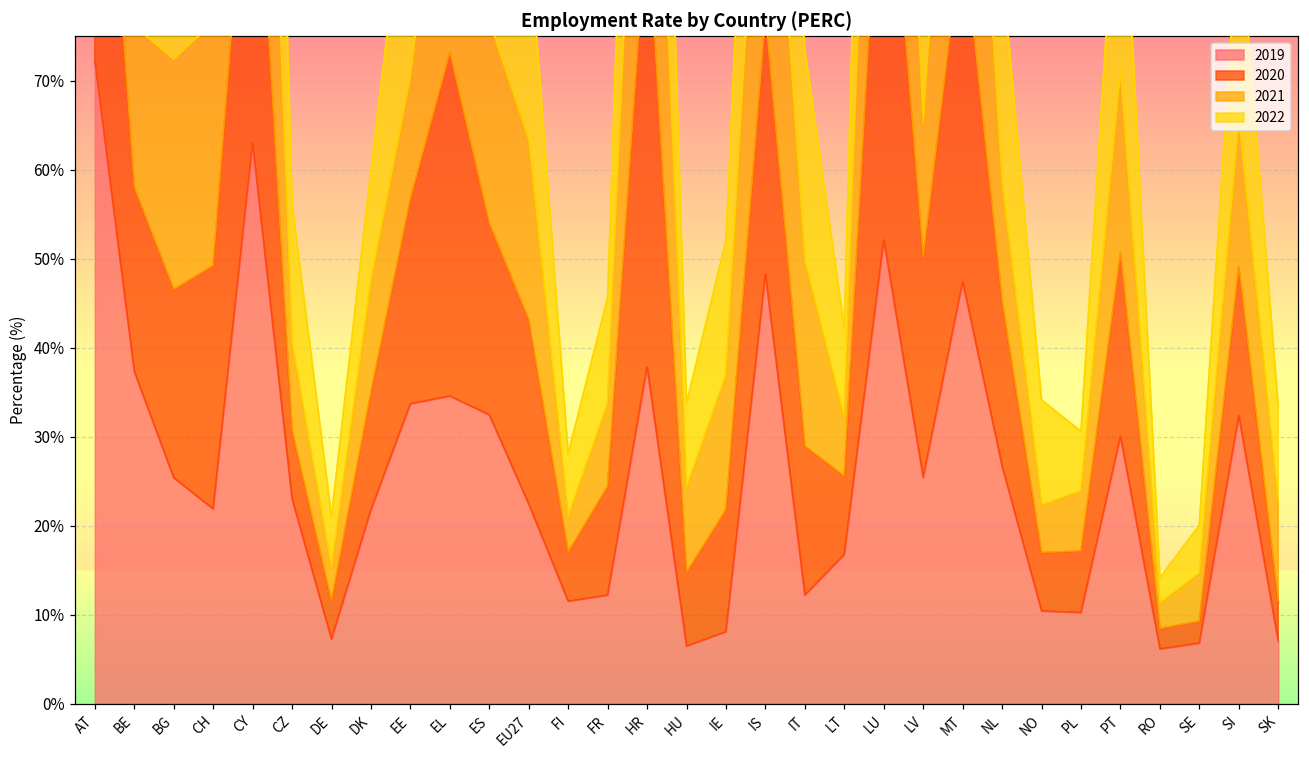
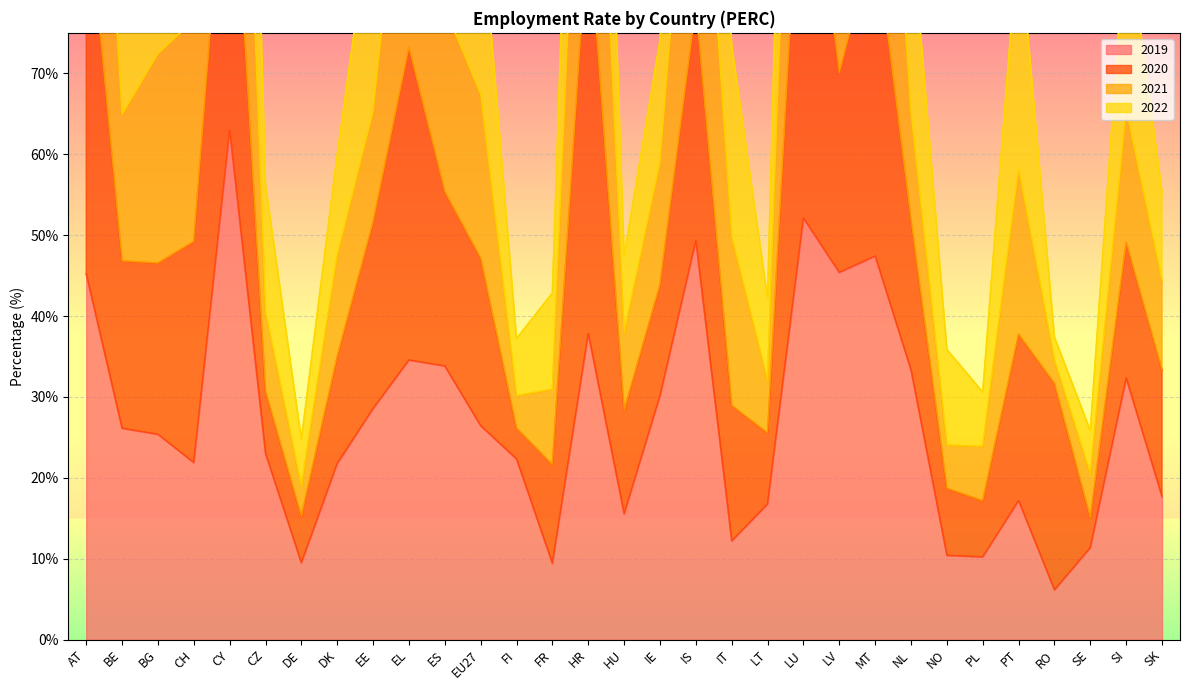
2019, AT: 72% -> 45%
2019, BE: 37% -> 26%
2019, DE: 7% -> 9%
2020, DE: 4% -> 6%
2019, EE: 34% -> 29%
2019, ES: 32% -> 34%
2019, EU27: 22% -> 26%
2019, FI: 11% -> 22%
2020, FI: 6% -> 4%
2019, FR: 12% -> 9%
2019, HU: 6% -> 16%
2020, HU: 8% -> 13%
2019, IE: 8% -> 30%
2019, IS: 48% -> 49%
2019, LV: 25% -> 45%
2019, NL: 27% -> 33%
2020, NO: 7% -> 8%
2019, PT: 30% -> 17%
2020, RO: 2% -> 26%
2019, SE: 7% -> 11%
2020, SE: 2% -> 4%
2019, SK: 7% -> 18%
2020, SK: 4% -> 16%
